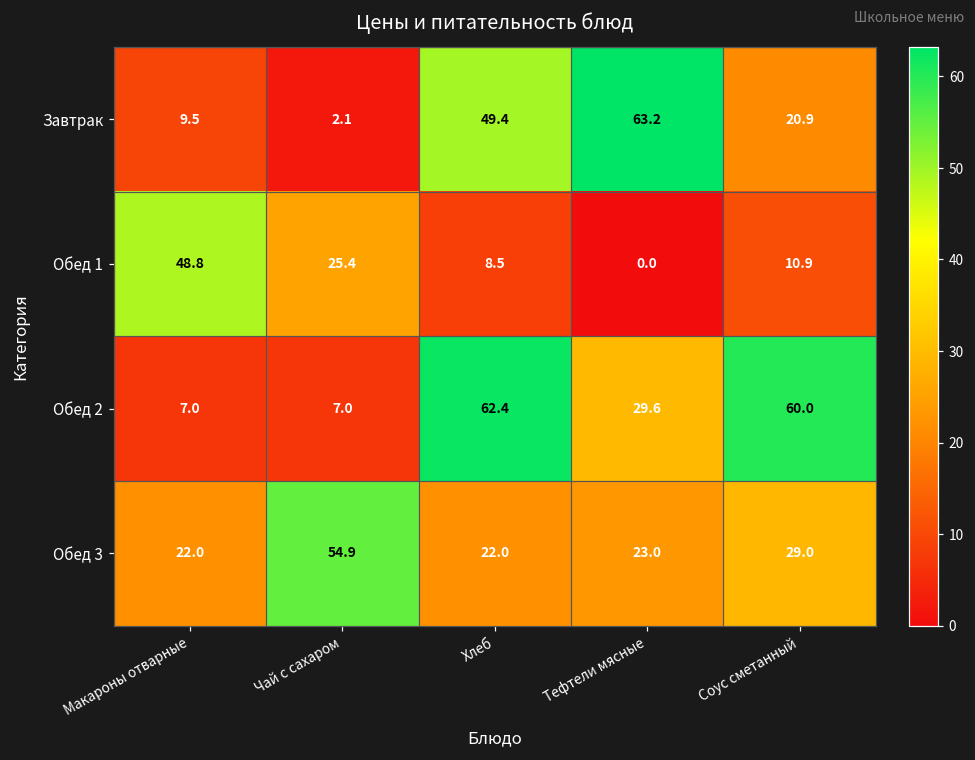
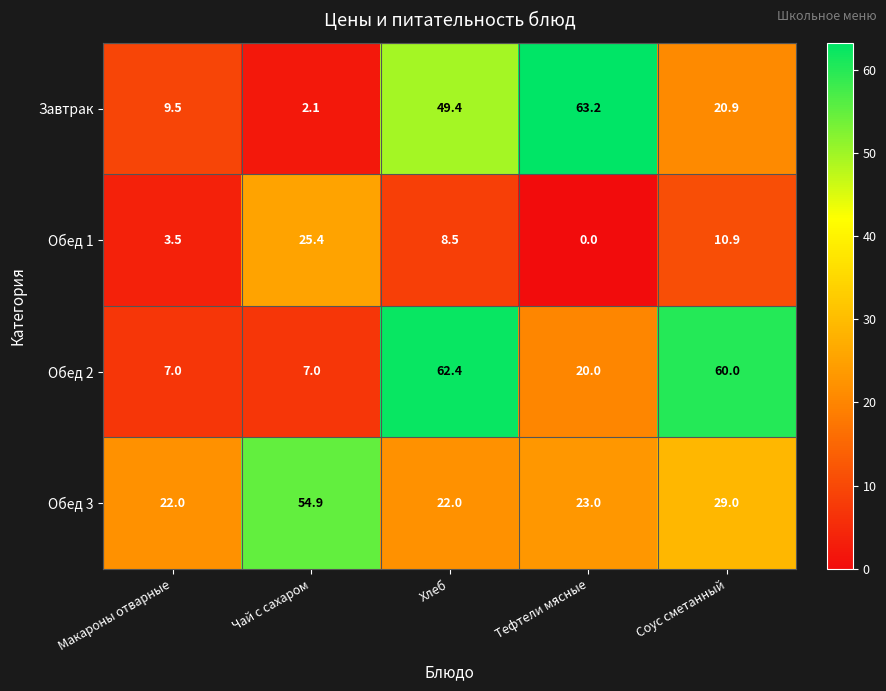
Обед 1, Макароны отварные: 48.8 -> 3.5
Обед 2, Тефтели мясные: 29.6 -> 20.0
